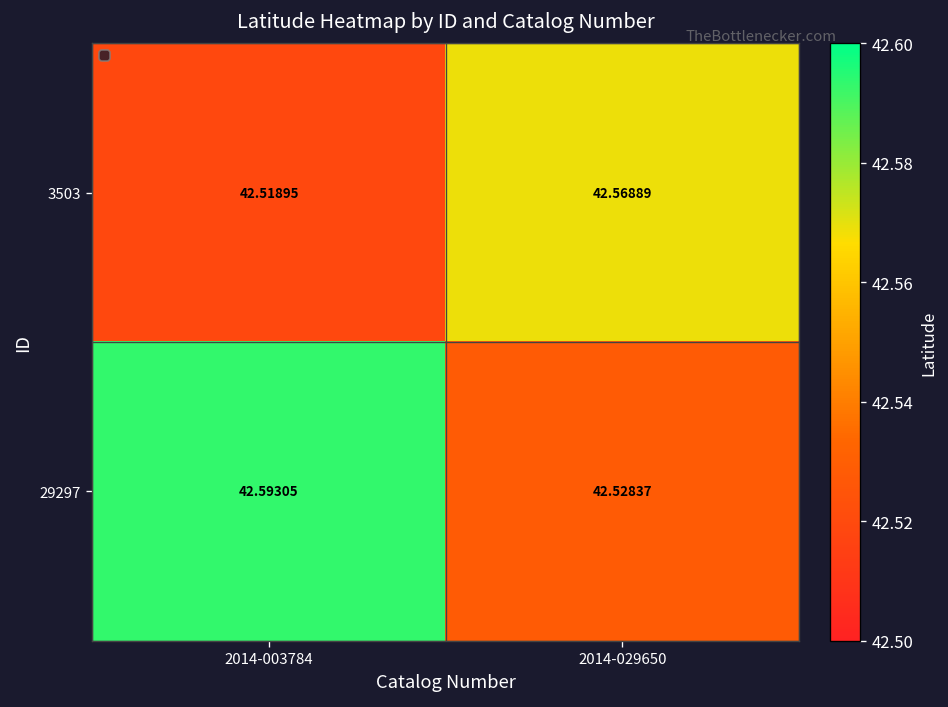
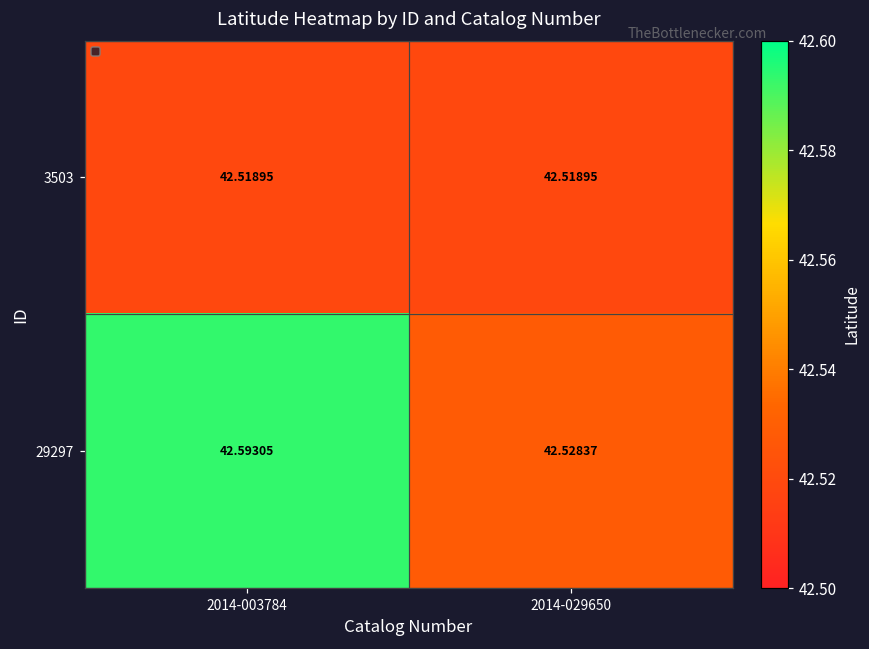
3503, 2014-029650: 42.56889 -> 42.51895
